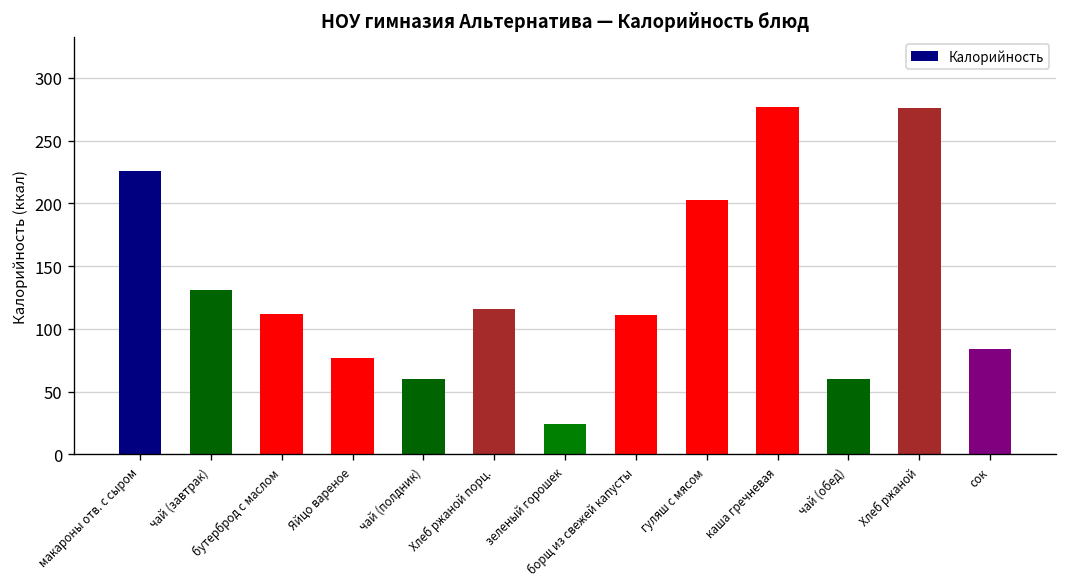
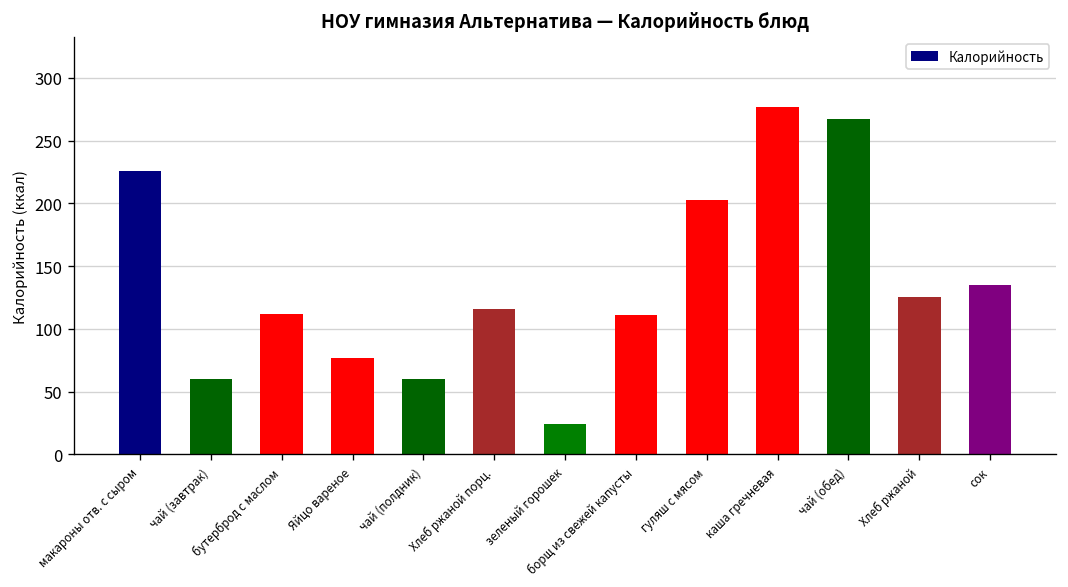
чай (завтрак): 131 -> 60
чай (обед): 60 -> 267
Хлеб ржаной: 276 -> 125
сок: 84 -> 135
